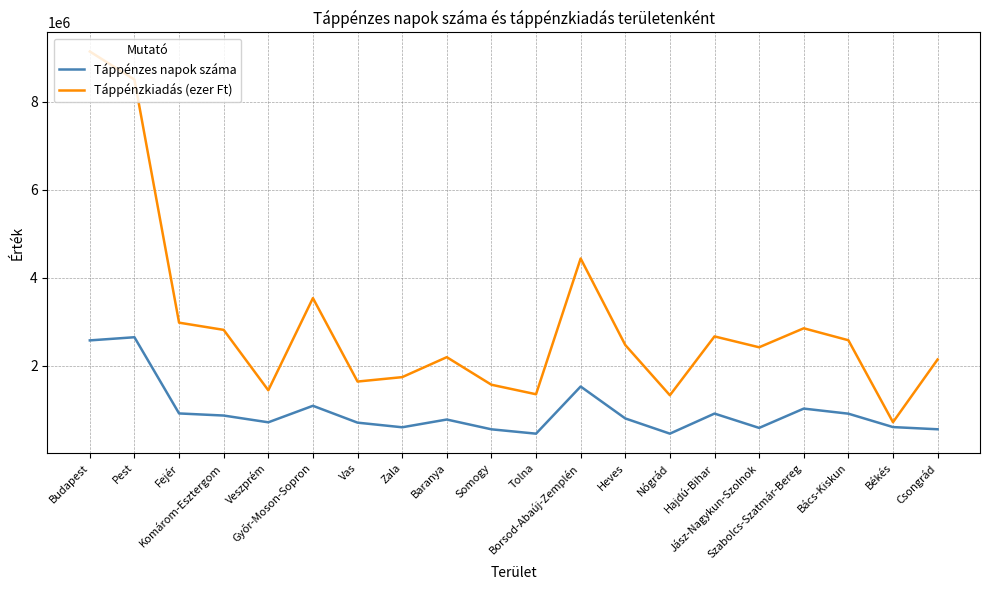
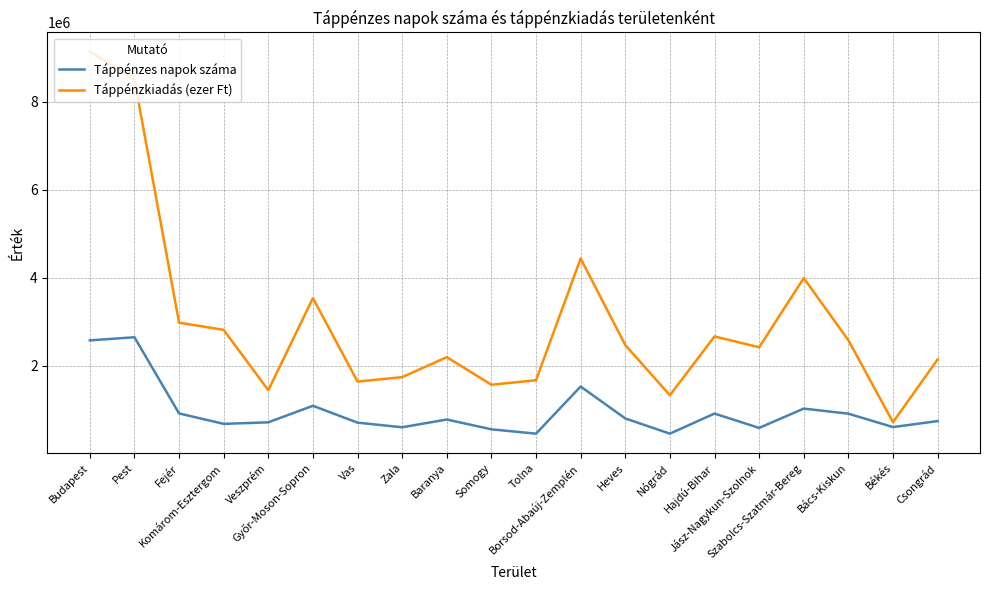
Táppénzes napok száma, Komárom-Esztergom: 900000 -> 700000
Táppénzkiadás (ezer Ft), Tolna: 1300000 -> 1700000
Táppénzkiadás (ezer Ft), Szabolcs-Szatmár-Bereg: 2800000 -> 4000000
Táppénzes napok száma, Csongrád: 600000 -> 700000
